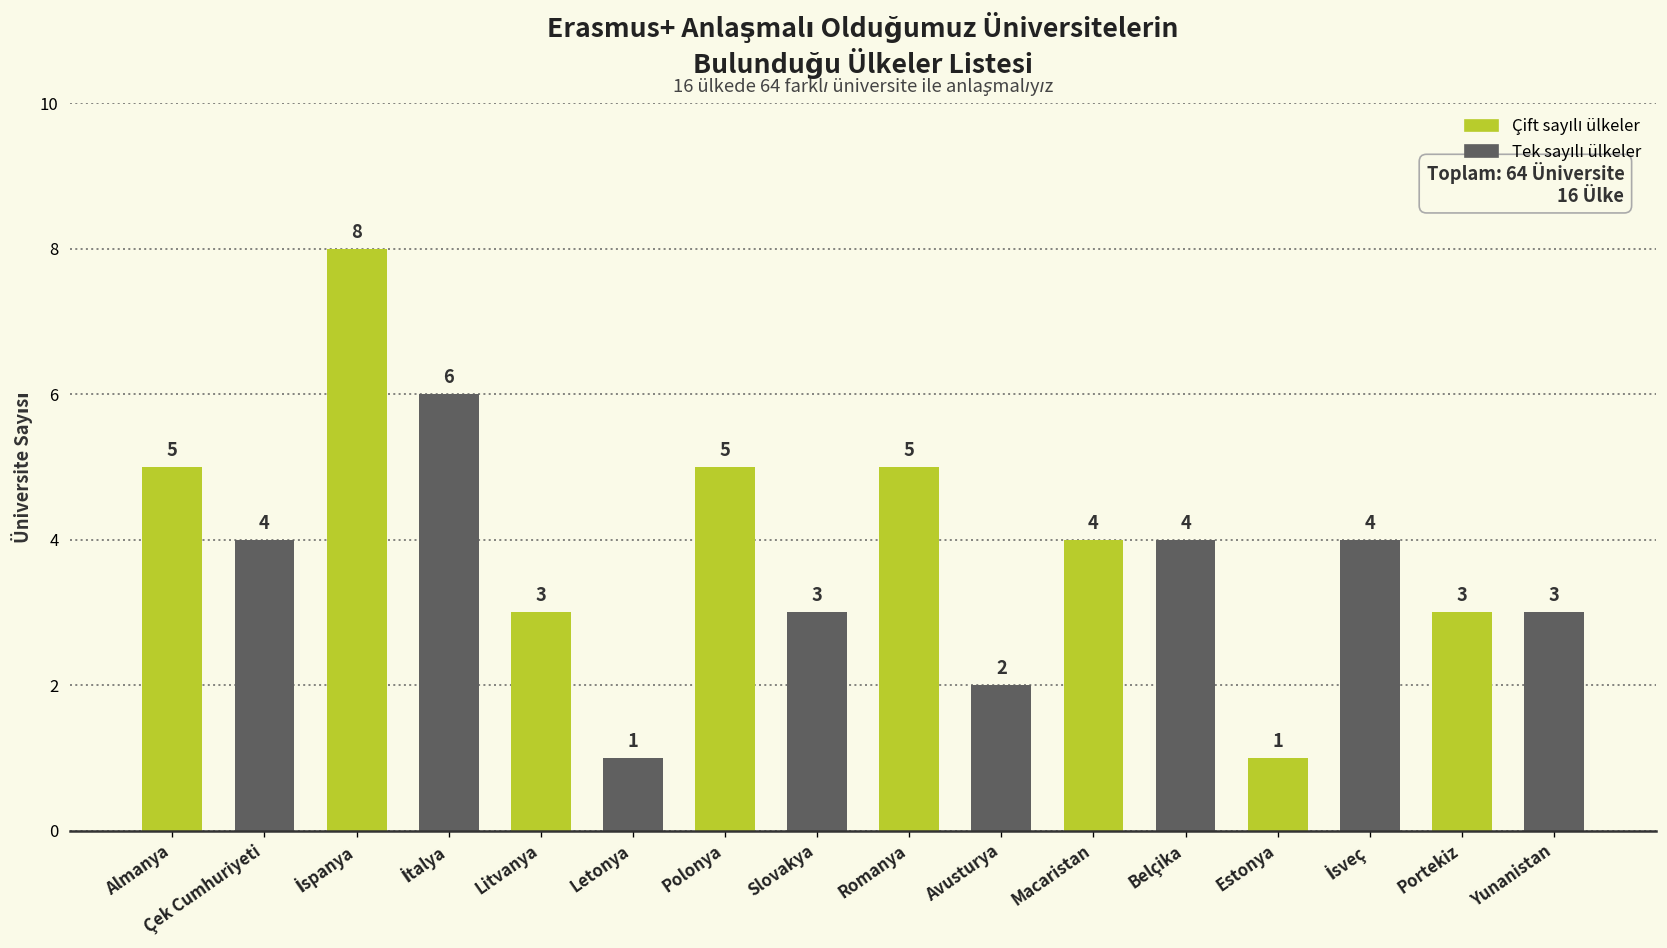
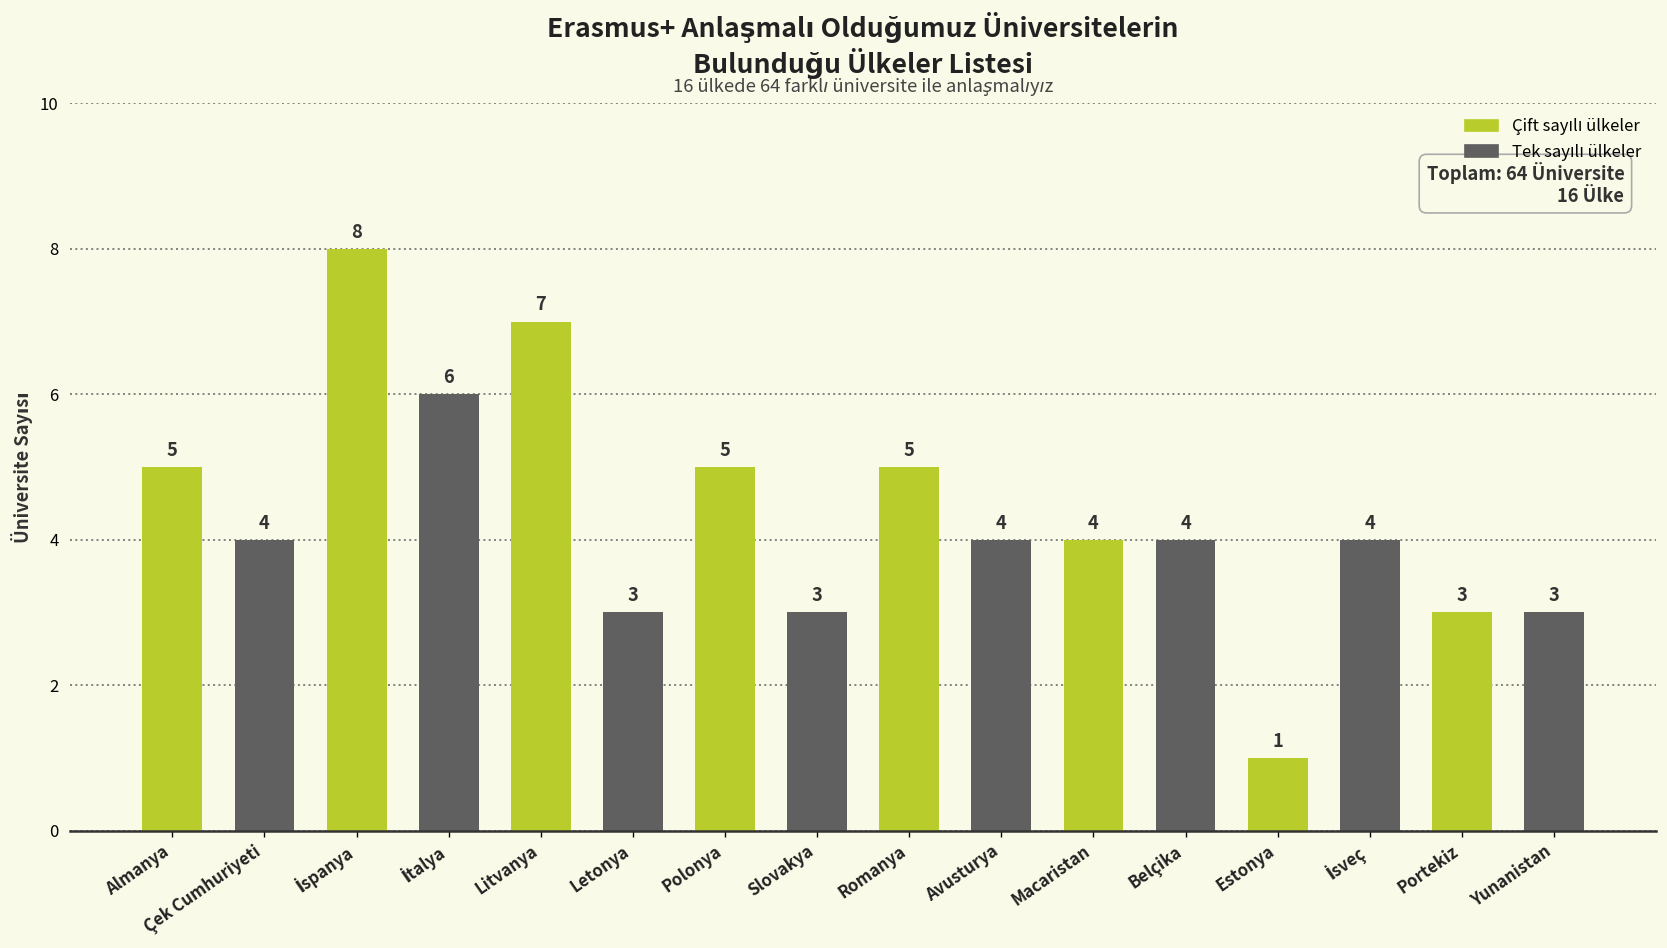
Litvanya: 3 -> 7
Letonya: 1 -> 3
Avusturya: 2 -> 4
